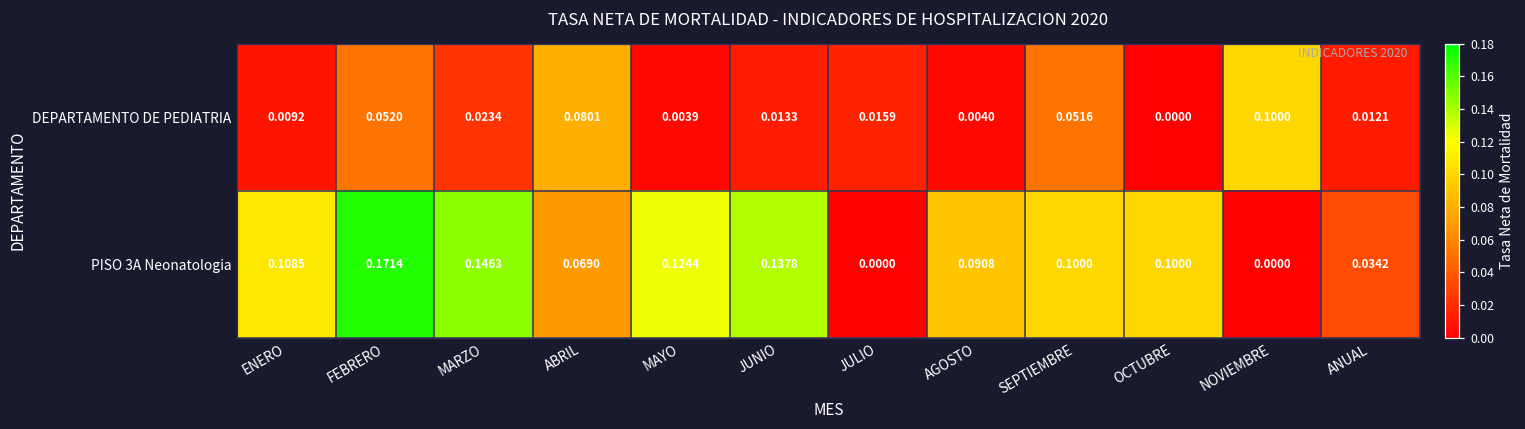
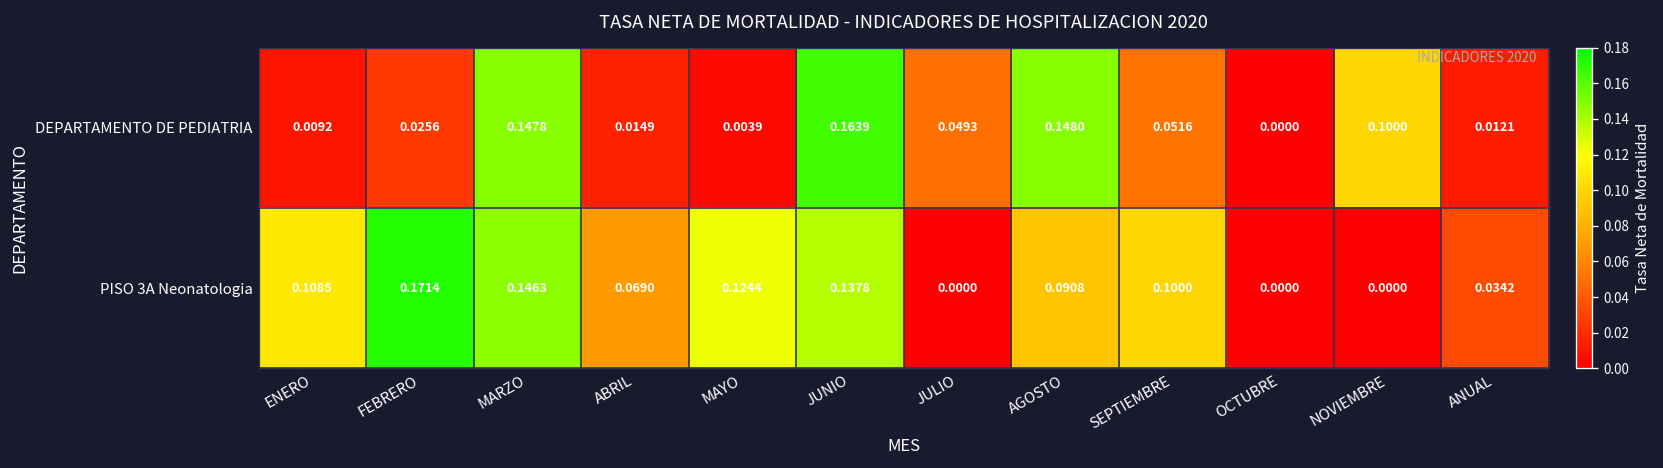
DEPARTAMENTO DE PEDIATRIA, FEBRERO: 0.0520 -> 0.0256
DEPARTAMENTO DE PEDIATRIA, MARZO: 0.0234 -> 0.1478
DEPARTAMENTO DE PEDIATRIA, ABRIL: 0.0801 -> 0.0149
DEPARTAMENTO DE PEDIATRIA, JUNIO: 0.0133 -> 0.1639
DEPARTAMENTO DE PEDIATRIA, JULIO: 0.0159 -> 0.0493
DEPARTAMENTO DE PEDIATRIA, AGOSTO: 0.0040 -> 0.1480
PISO 3A Neonatologia, OCTUBRE: 0.1000 -> 0.0000
